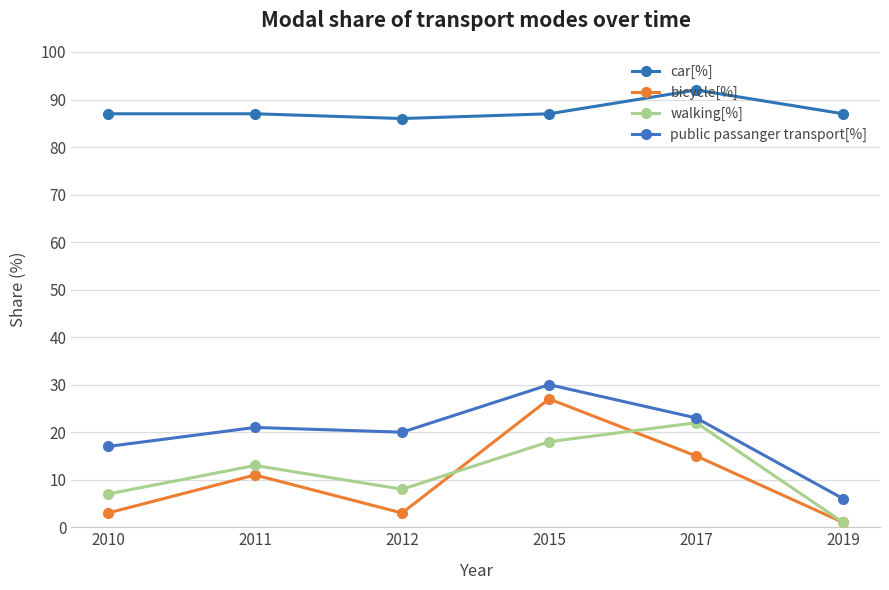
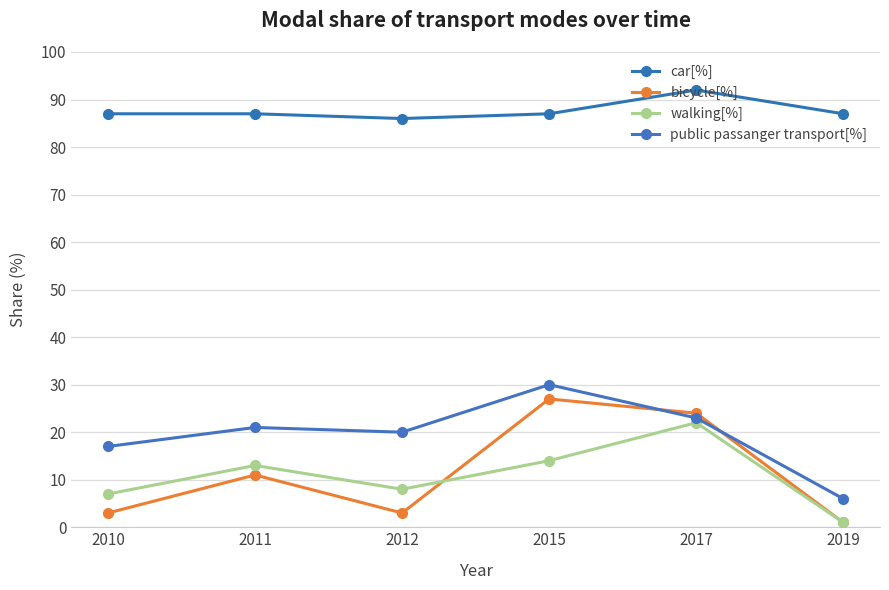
walking[%], 2015: 18 -> 14
bicycle[%], 2017: 15 -> 24
